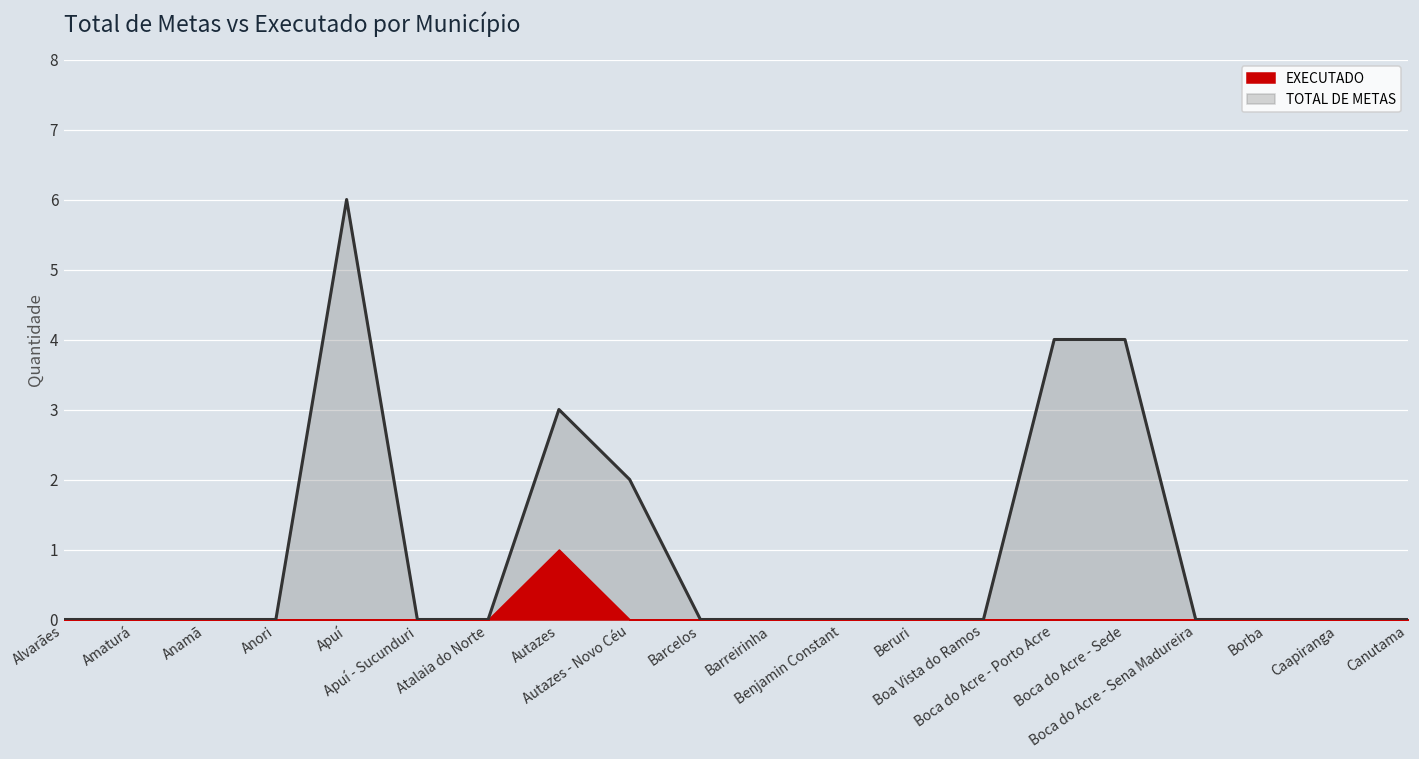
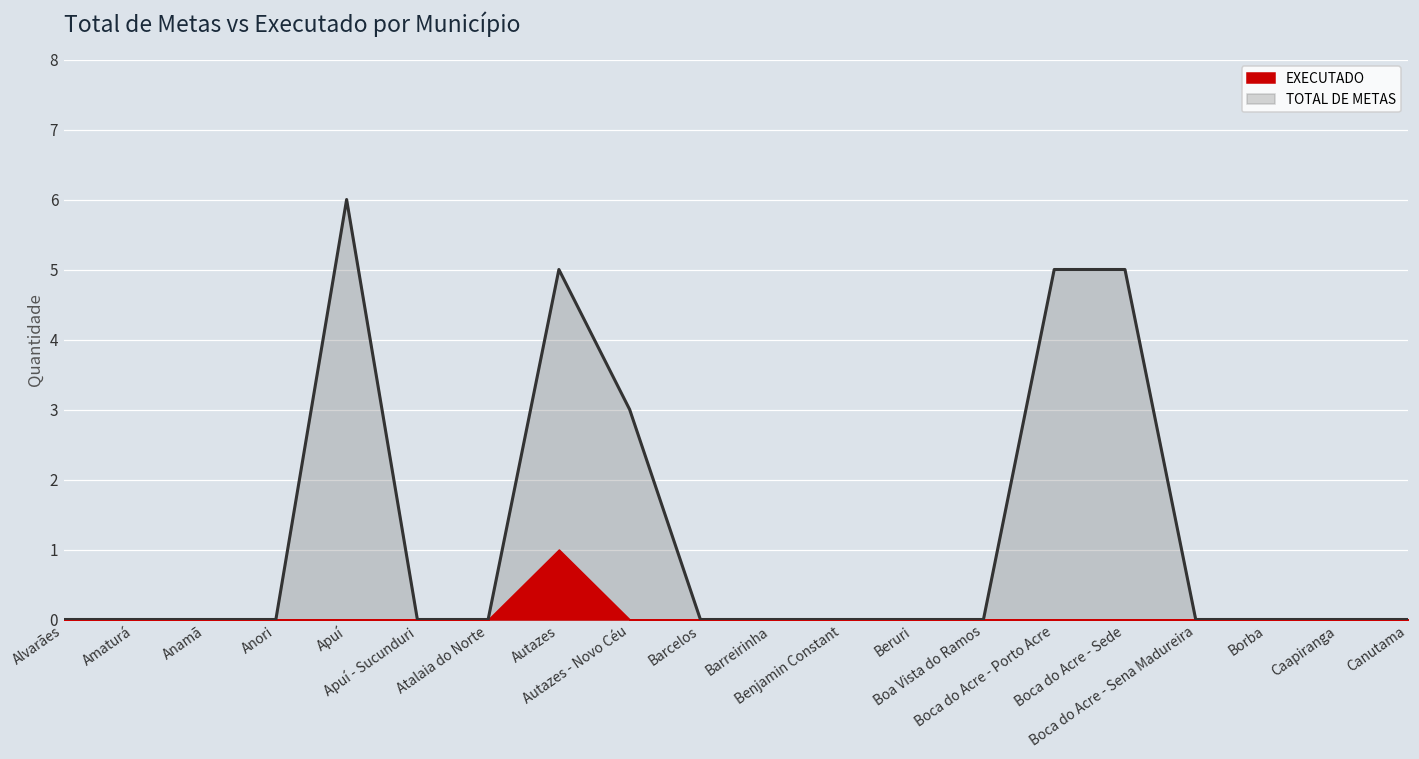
TOTAL DE METAS, Autazes: 3 -> 5
TOTAL DE METAS, Autazes - Novo Céu: 2 -> 3
TOTAL DE METAS, Boca do Acre - Porto Acre: 4 -> 5
TOTAL DE METAS, Boca do Acre - Sede: 4 -> 5
